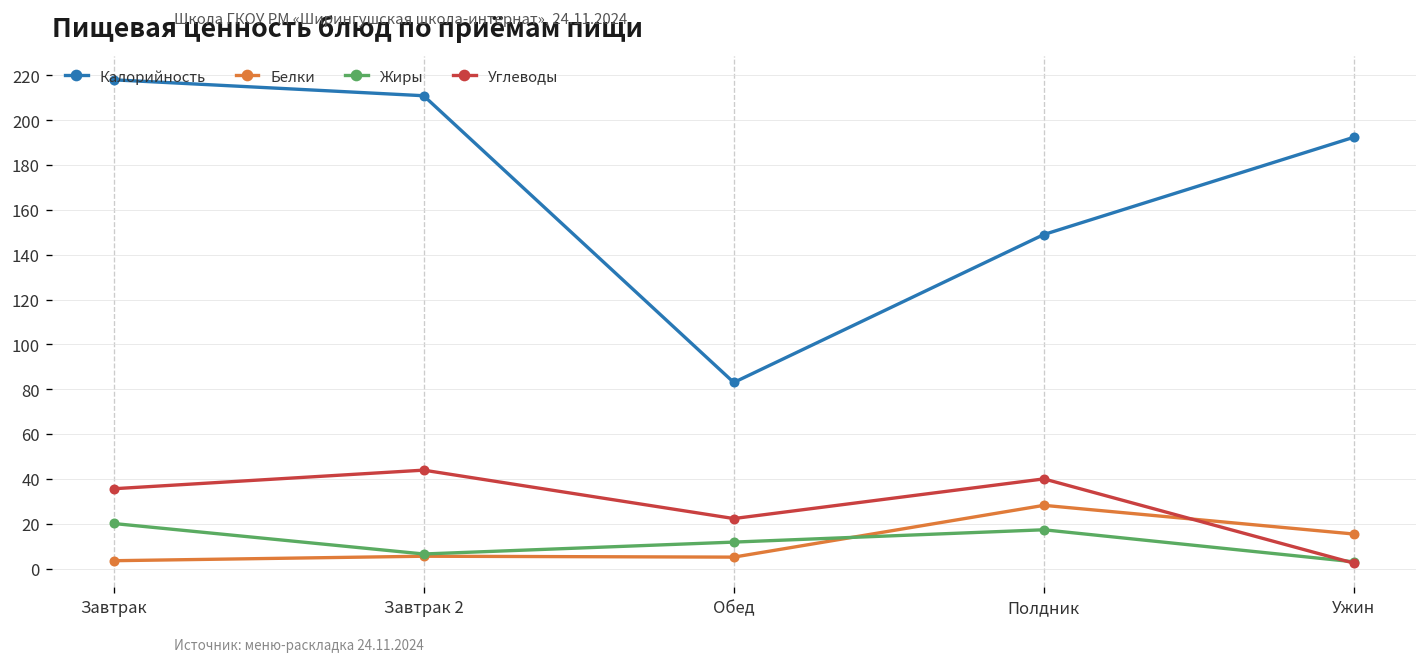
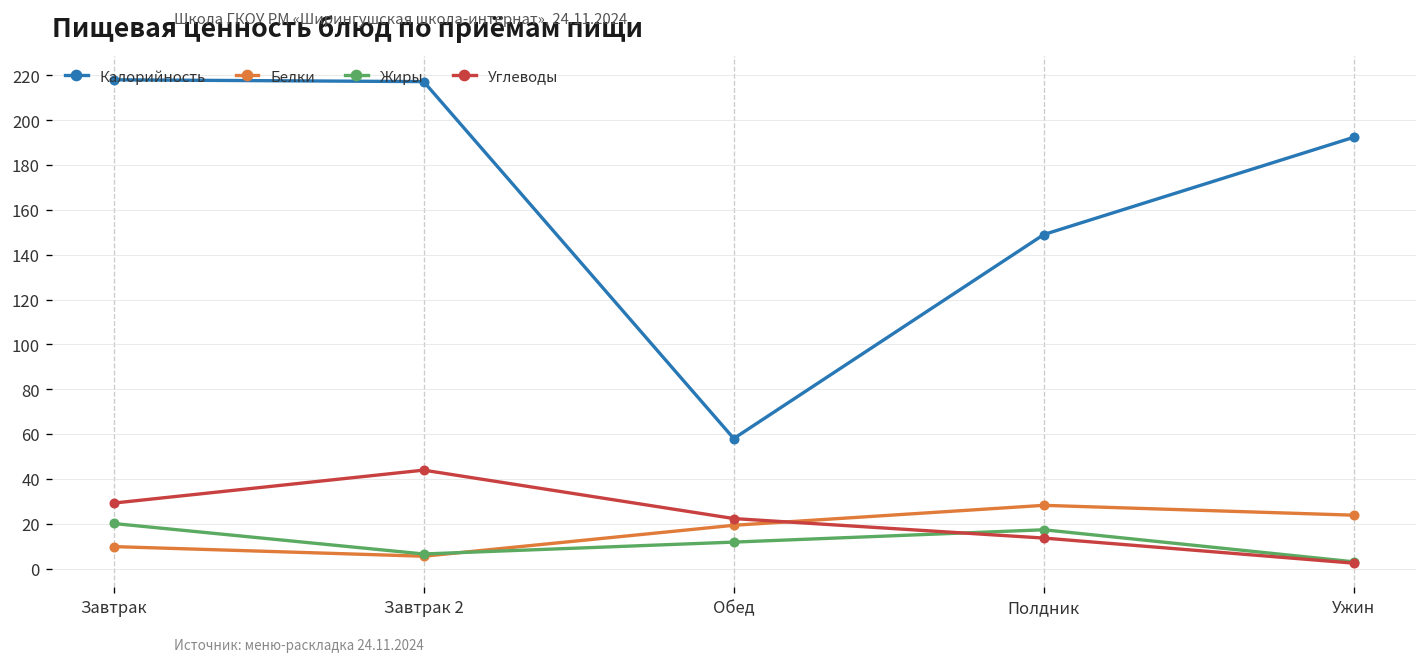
Белки, Завтрак: 4 -> 10
Углеводы, Завтрак: 36 -> 29
Калорийность, Завтрак 2: 211 -> 217
Калорийность, Обед: 83 -> 58
Белки, Обед: 5 -> 19
Углеводы, Полдник: 40 -> 14
Белки, Ужин: 15 -> 24
